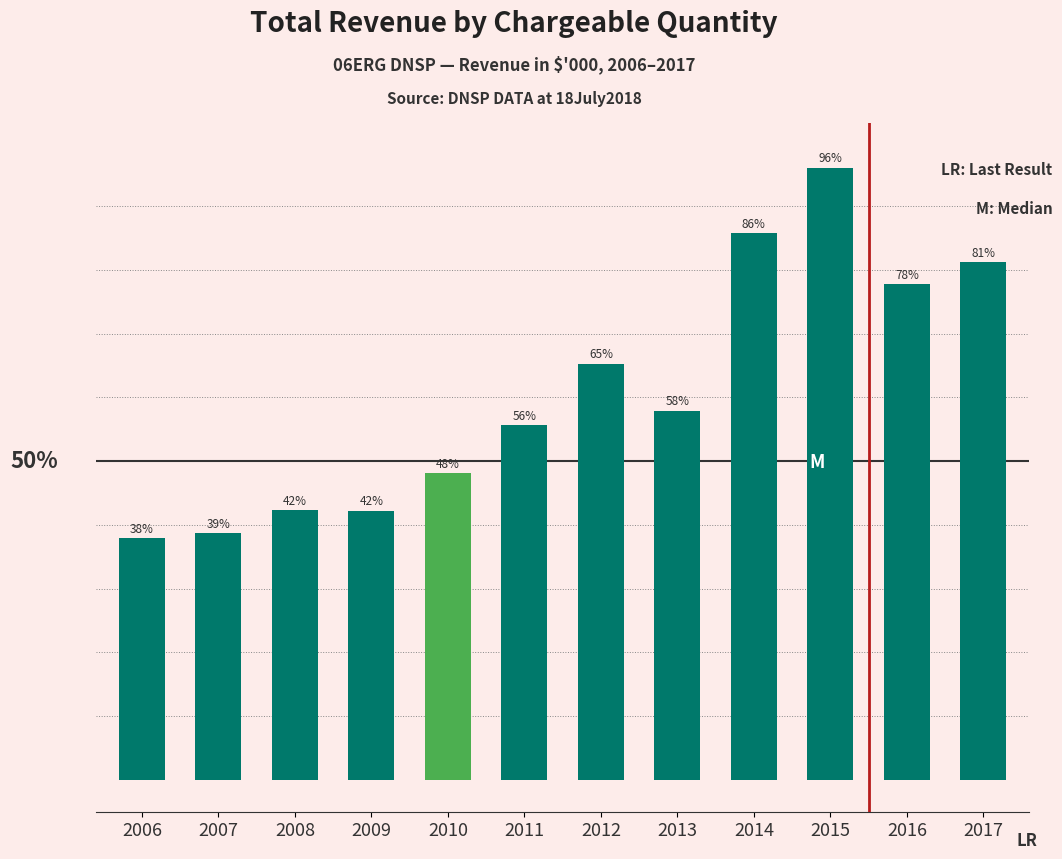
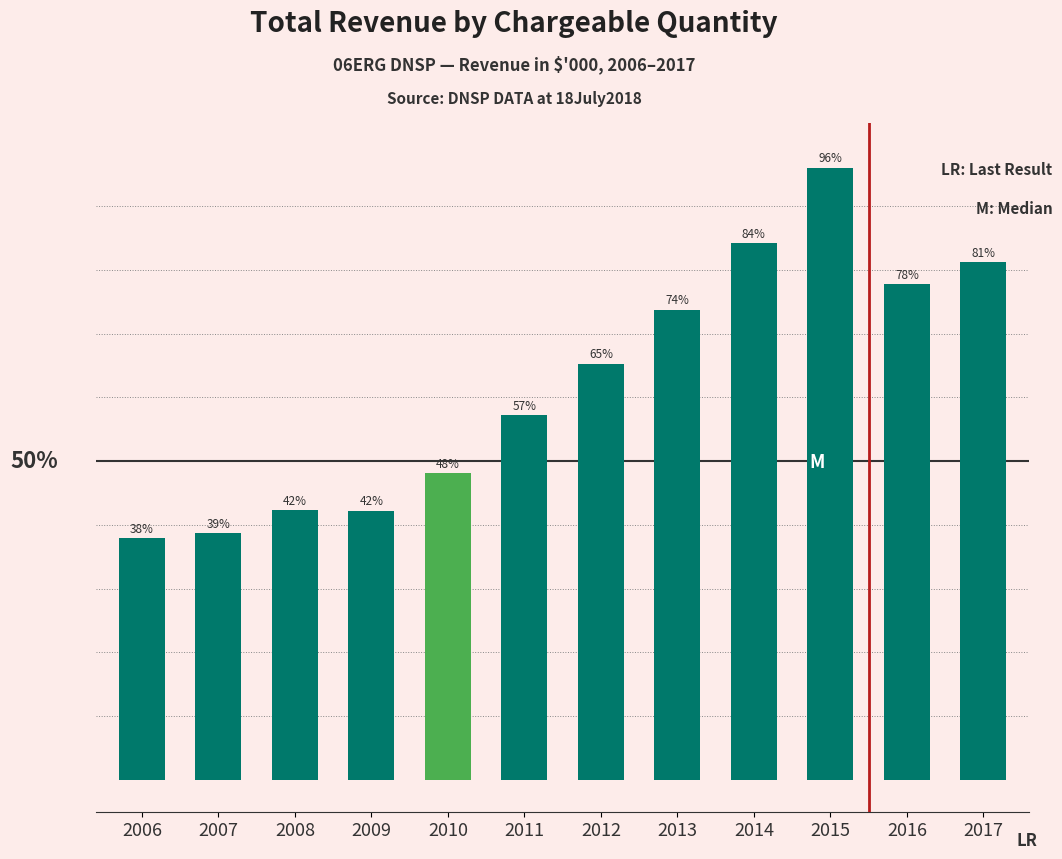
2011: 56% -> 57%
2013: 58% -> 74%
2014: 86% -> 84%
